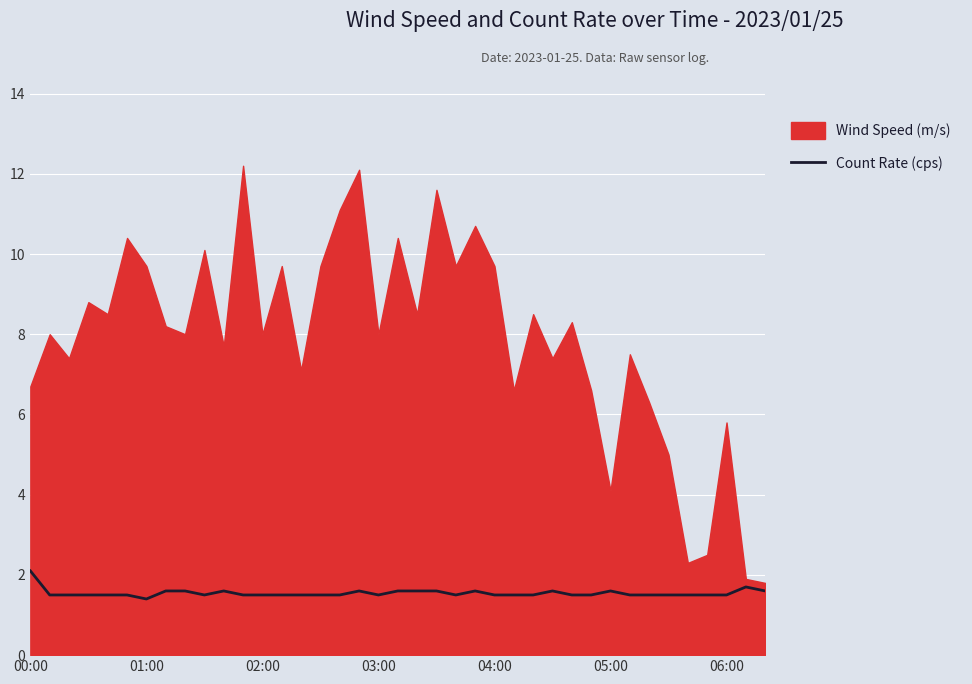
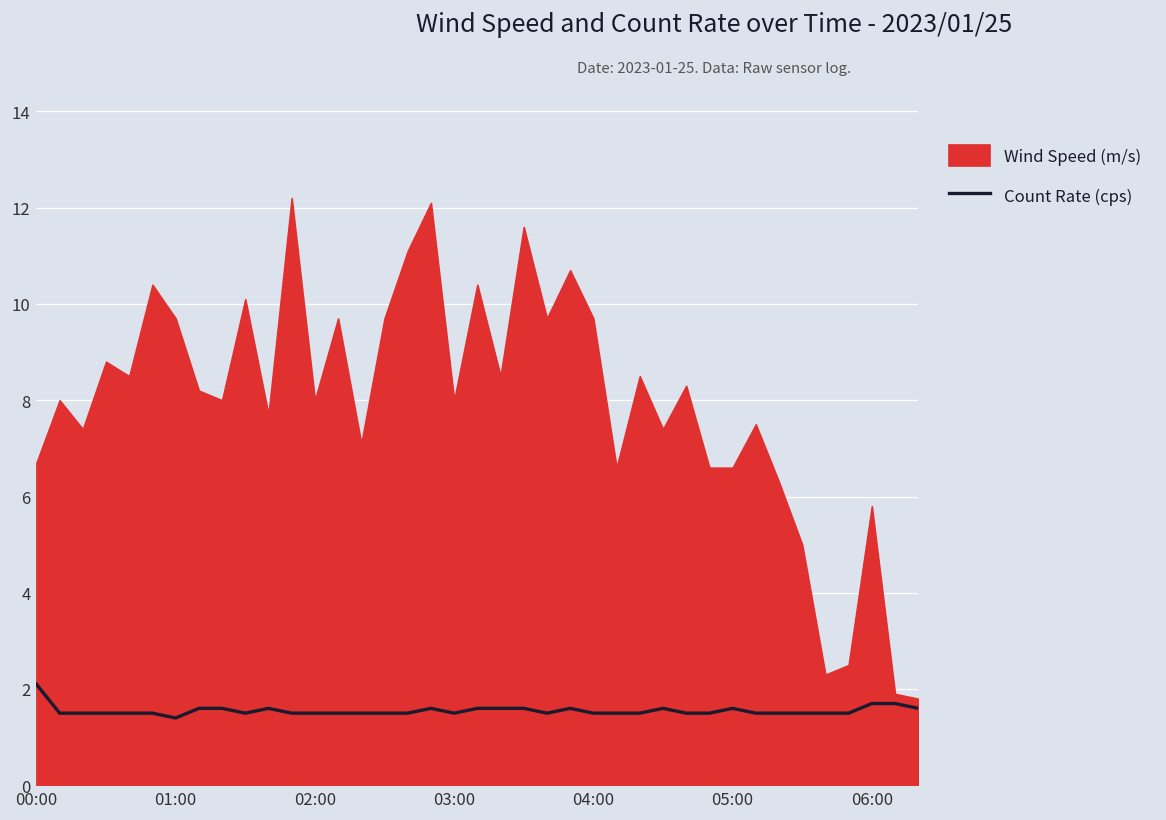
Wind Speed (m/s), 05:00: 4.1 -> 6.6
Count Rate (cps), 06:00: 1.5 -> 1.7
